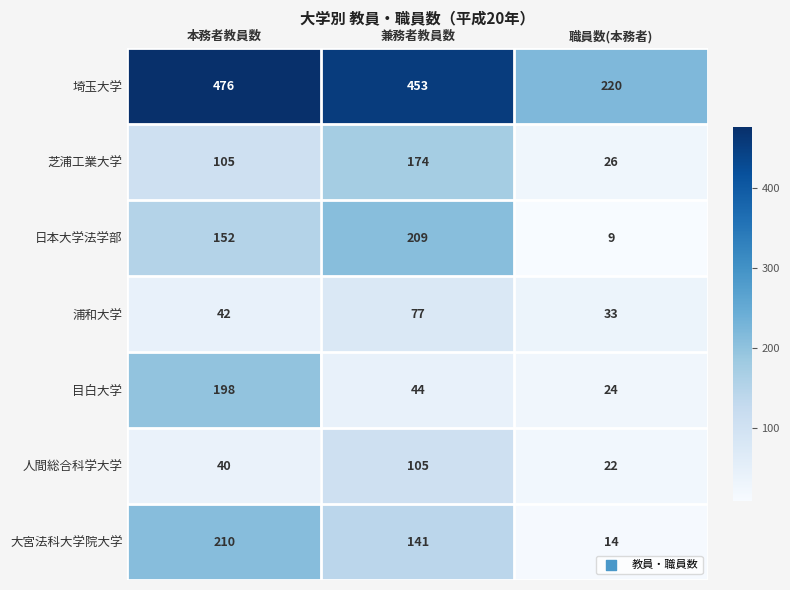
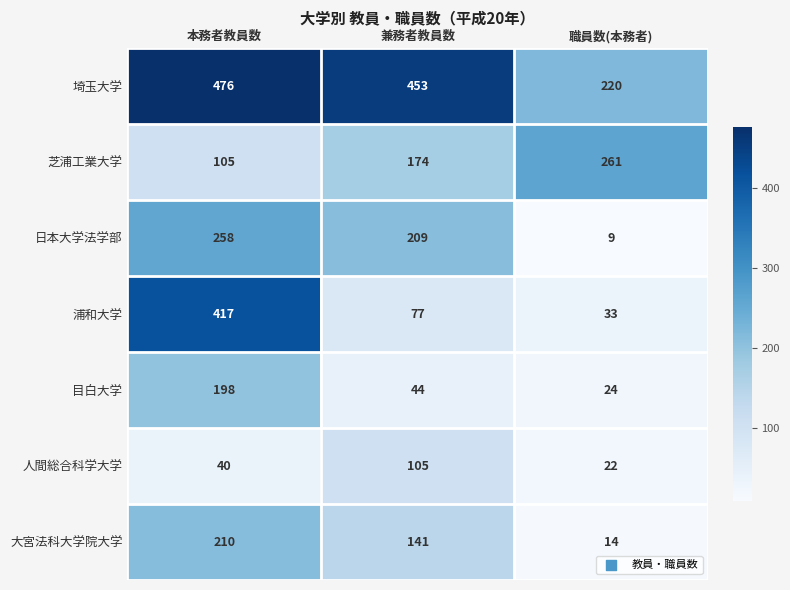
芝浦工業大学, 職員数(本務者): 26 -> 261
日本大学法学部, 本務者教員数: 152 -> 258
浦和大学, 本務者教員数: 42 -> 417
